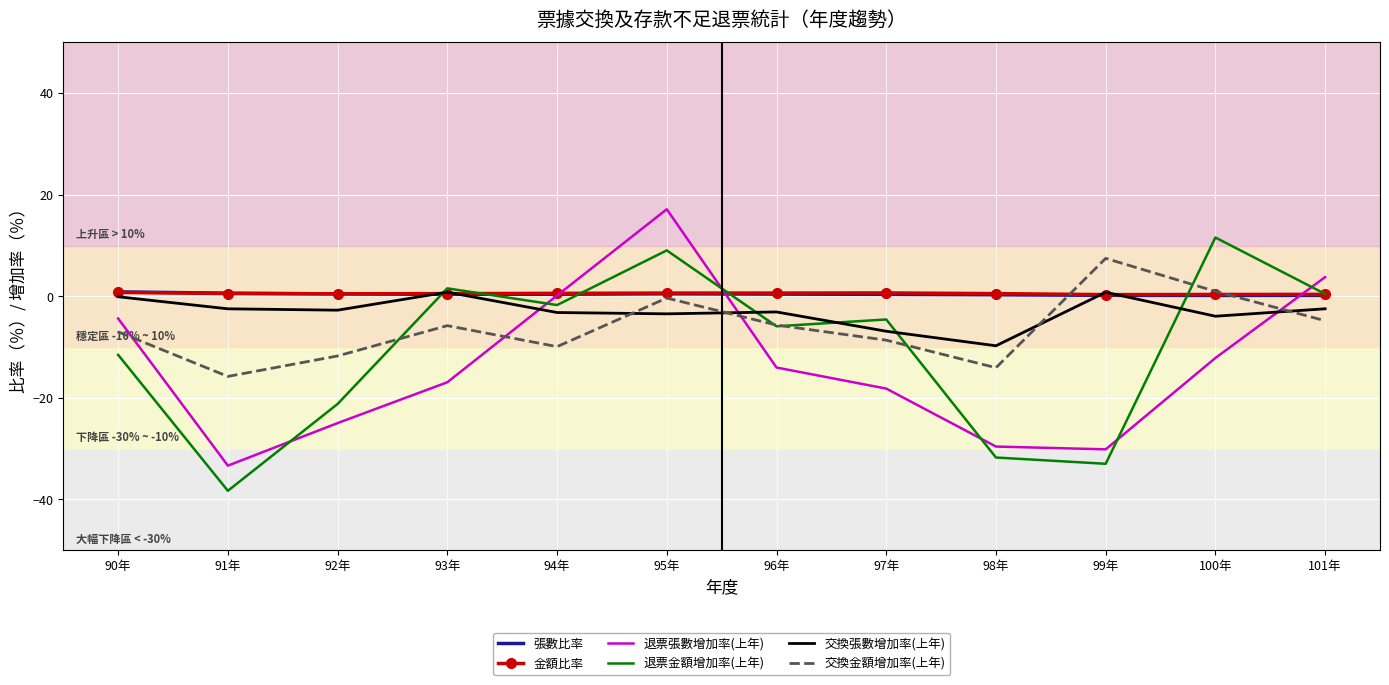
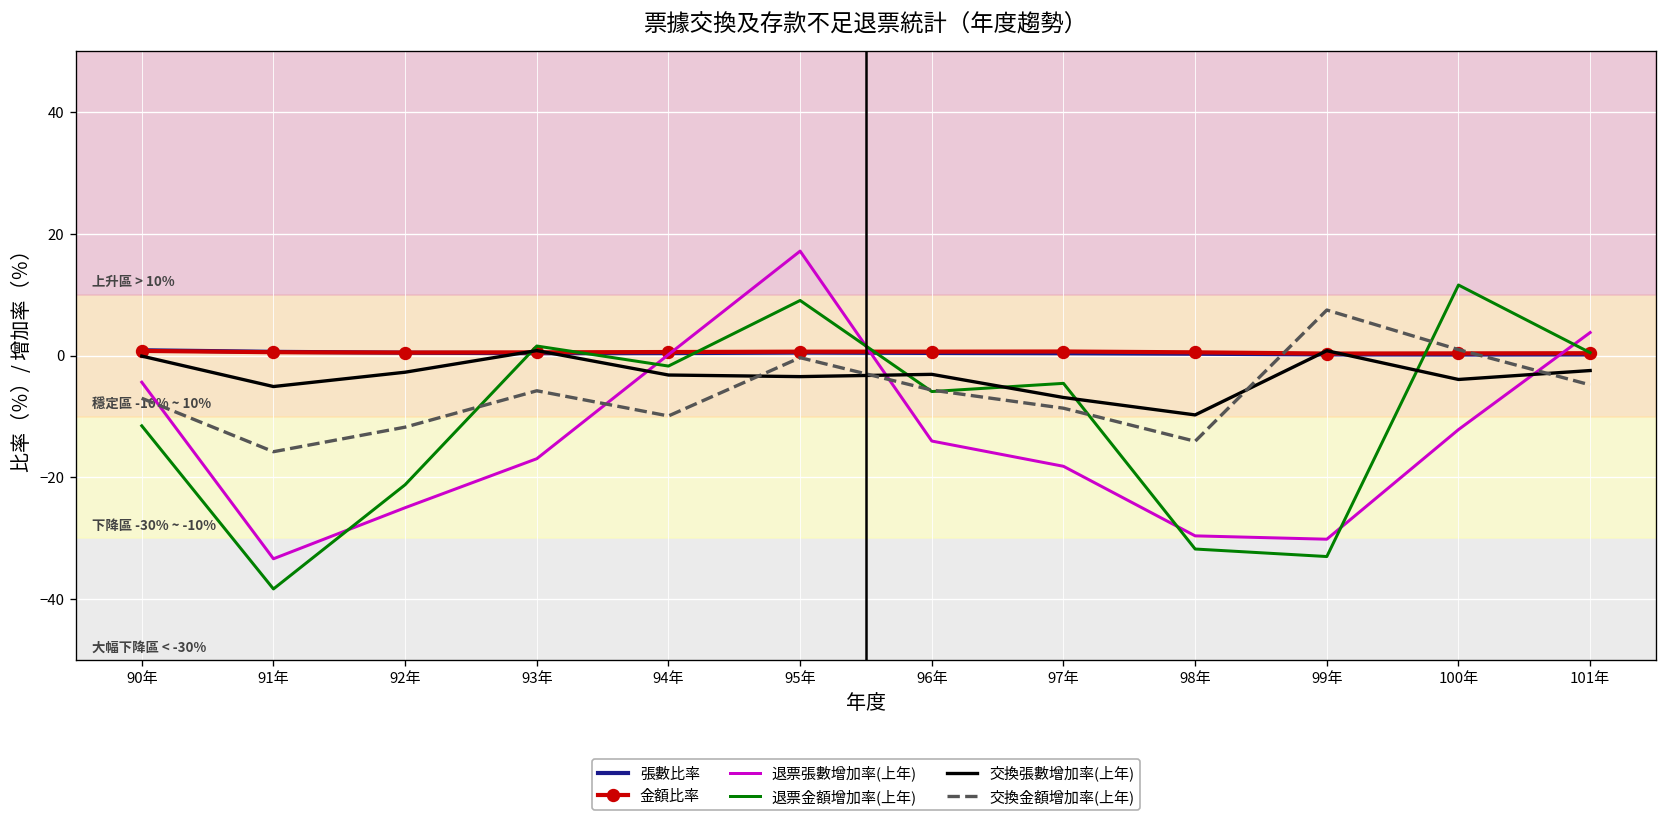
交換張數增加率(上年), 91年: -2 -> -5
